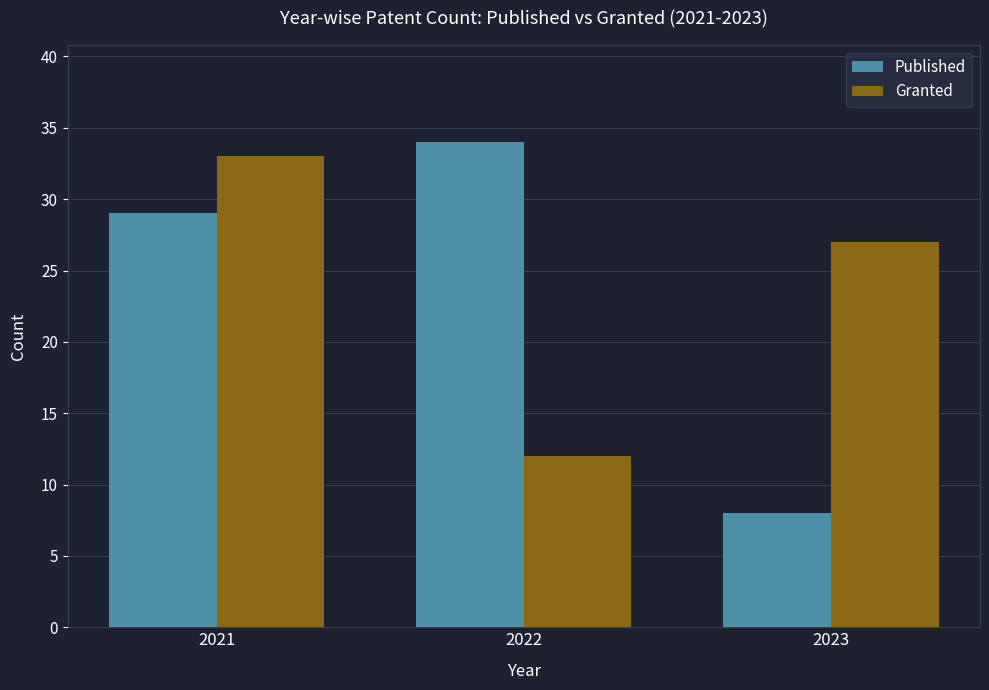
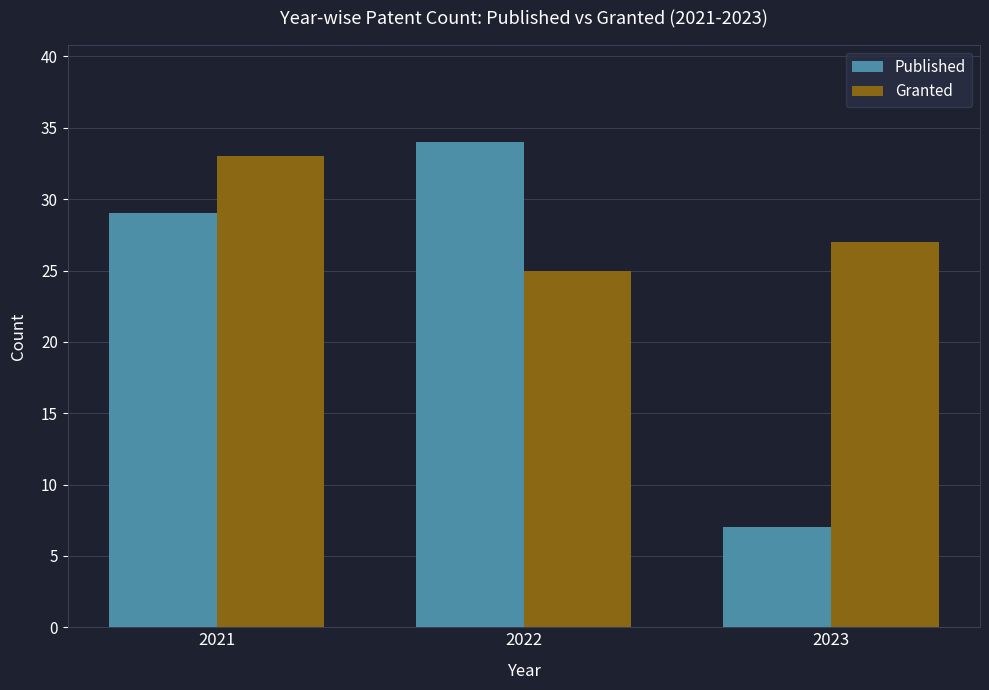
Granted, 2022: 12 -> 25
Published, 2023: 8 -> 7
